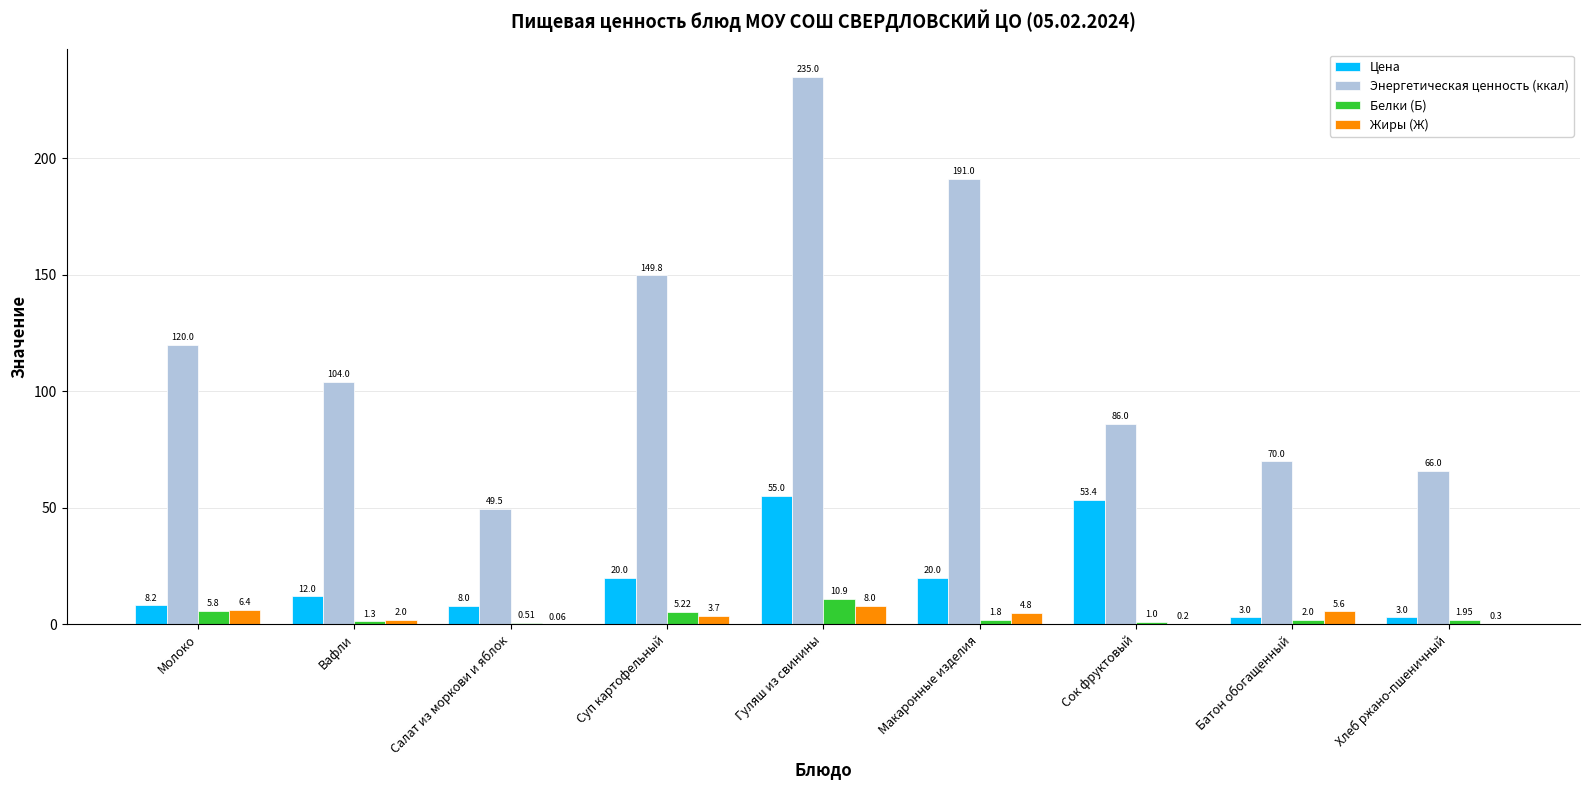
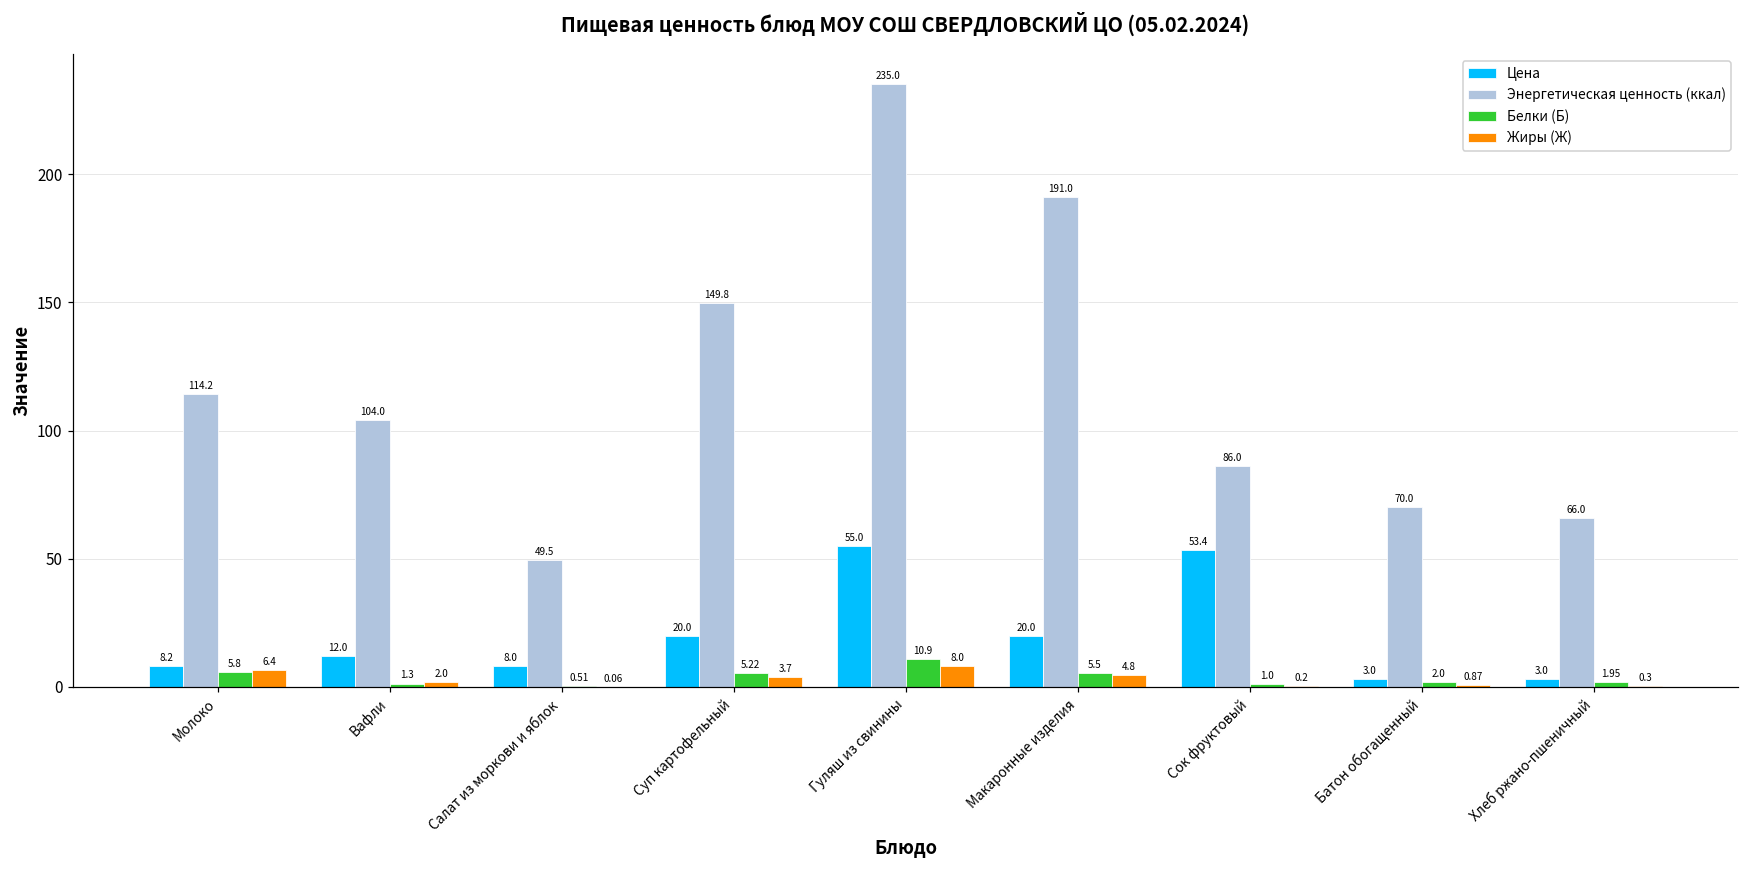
Энергетическая ценность (ккал), Молоко: 120.0 -> 114.2
Белки (Б), Макаронные изделия: 1.8 -> 5.5
Жиры (Ж), Батон обогащенный: 5.6 -> 0.87
